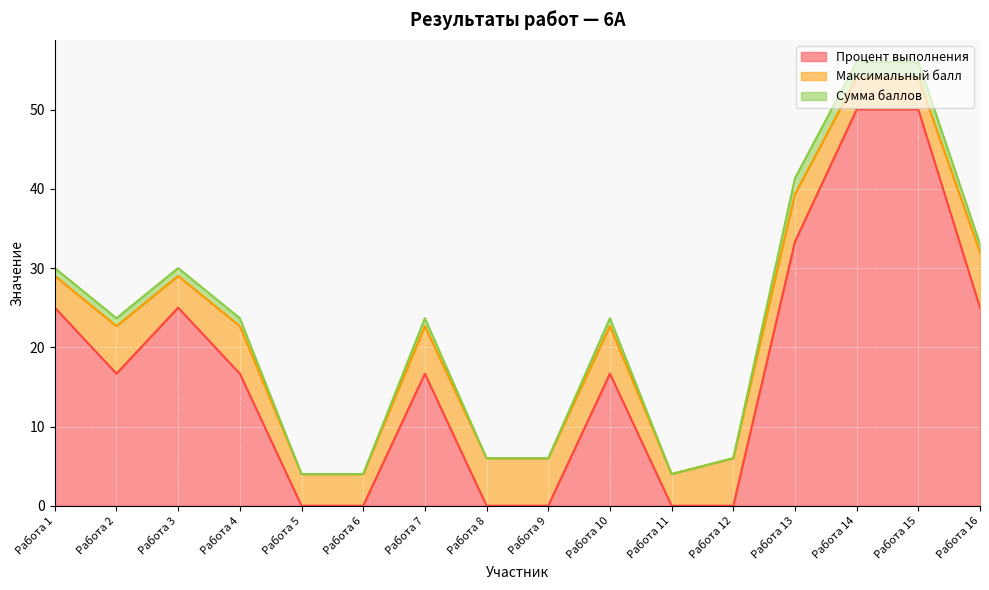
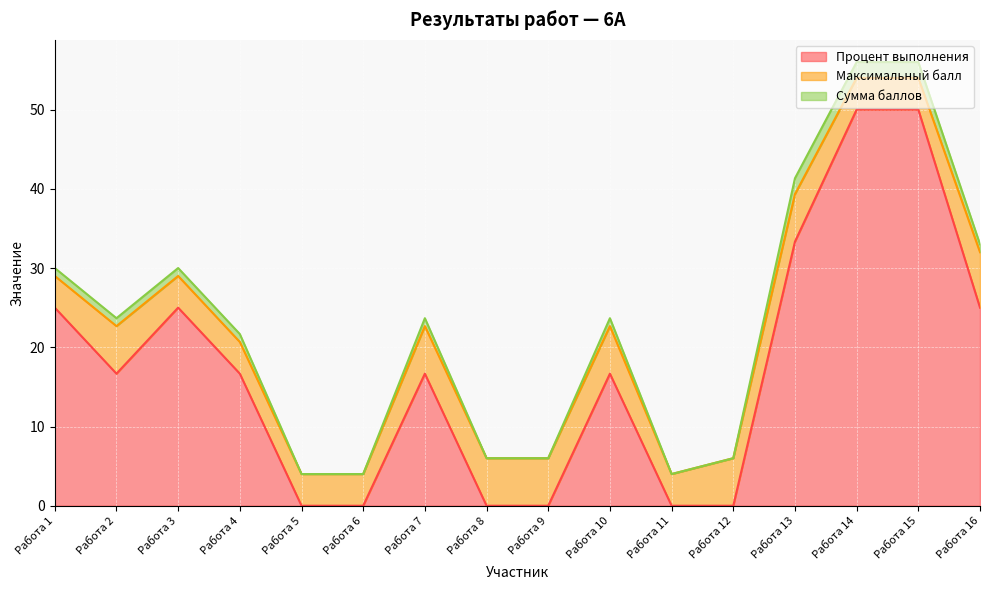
Максимальный балл, Работа 4: 6 -> 4
